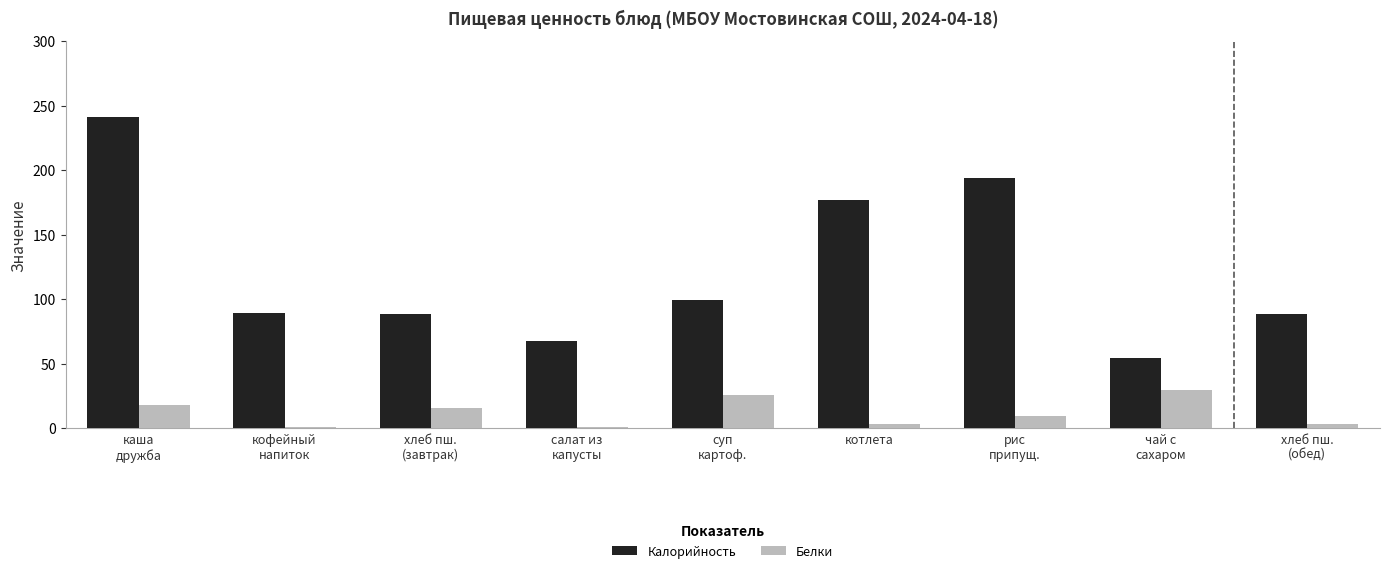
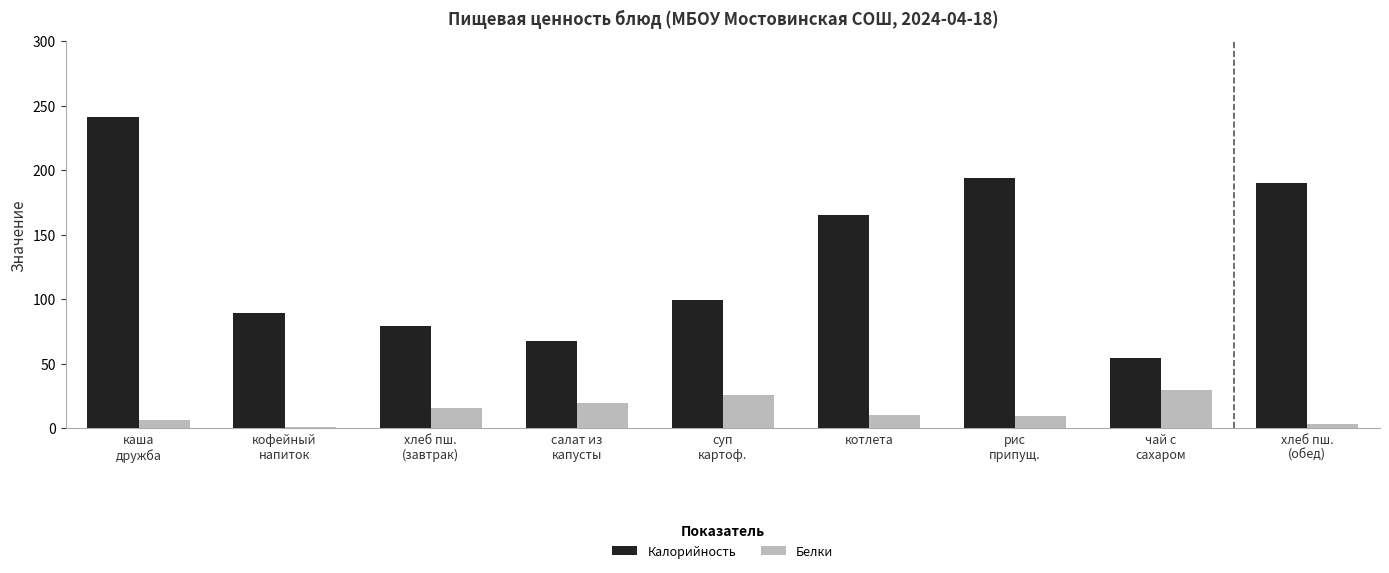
Белки, каша дружба: 18 -> 7
Калорийность, хлеб пш. (завтрак): 88 -> 80
Белки, салат из капусты: 1 -> 20
Калорийность, котлета: 177 -> 166
Белки, котлета: 4 -> 11
Калорийность, хлеб пш. (обед): 88 -> 190
